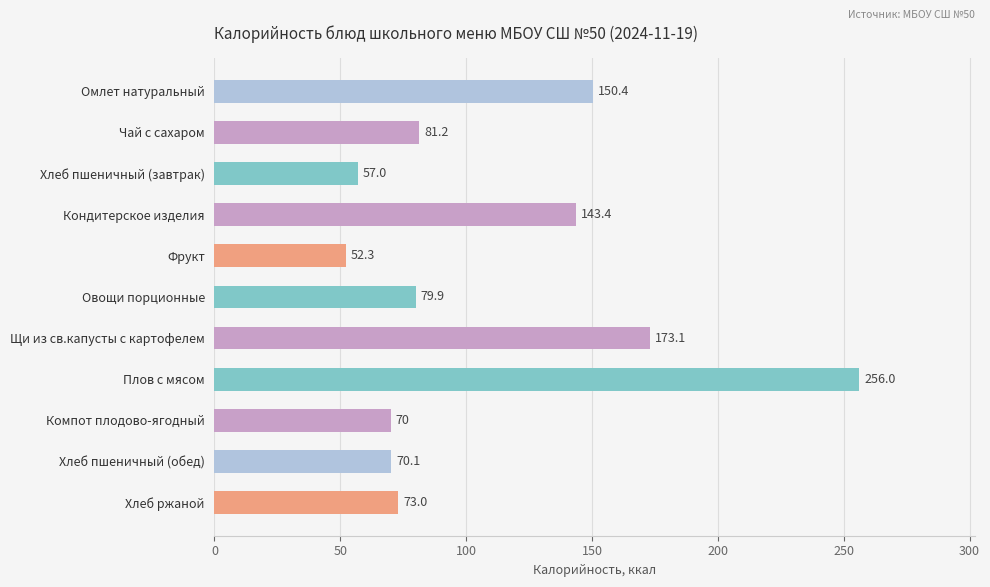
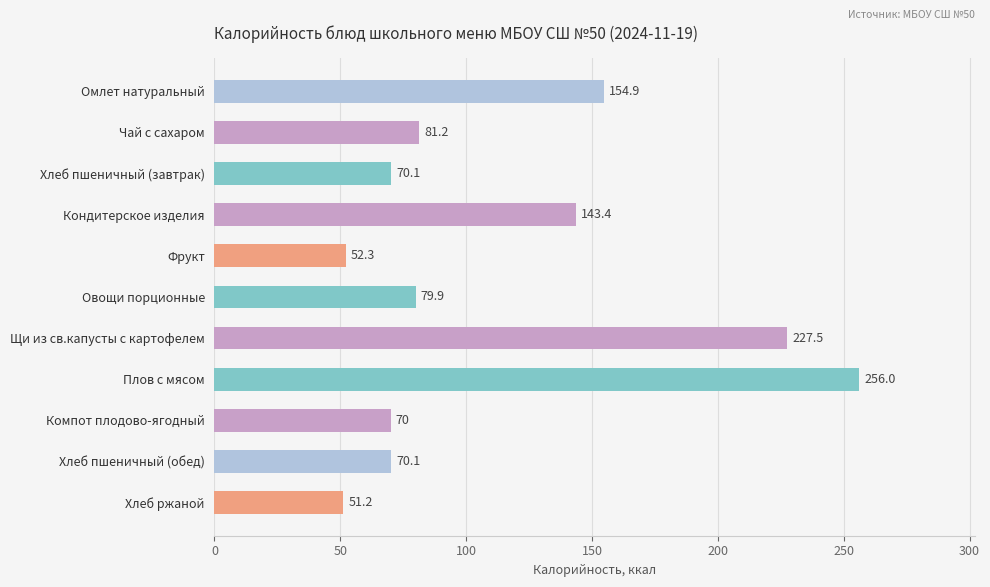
Омлет натуральный: 150.4 -> 154.9
Хлеб пшеничный (завтрак): 57.0 -> 70.1
Щи из св.капусты с картофелем: 173.1 -> 227.5
Хлеб ржаной: 73.0 -> 51.2
